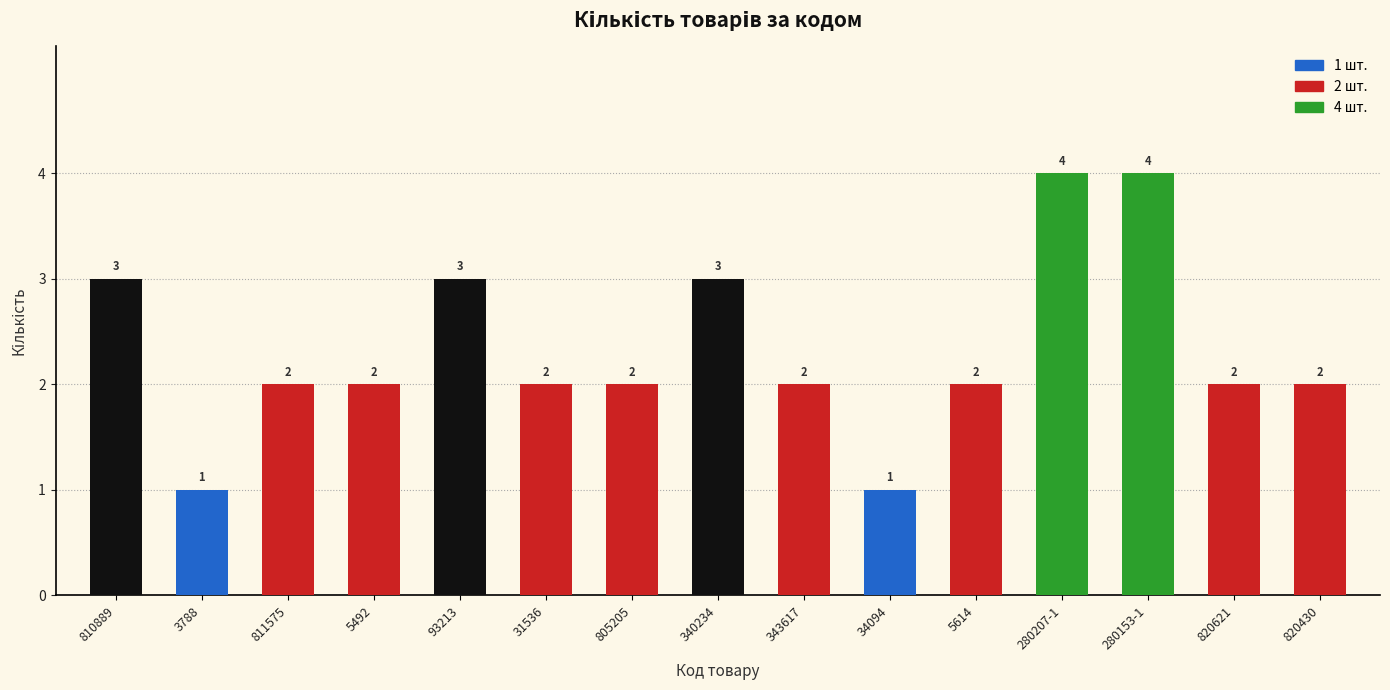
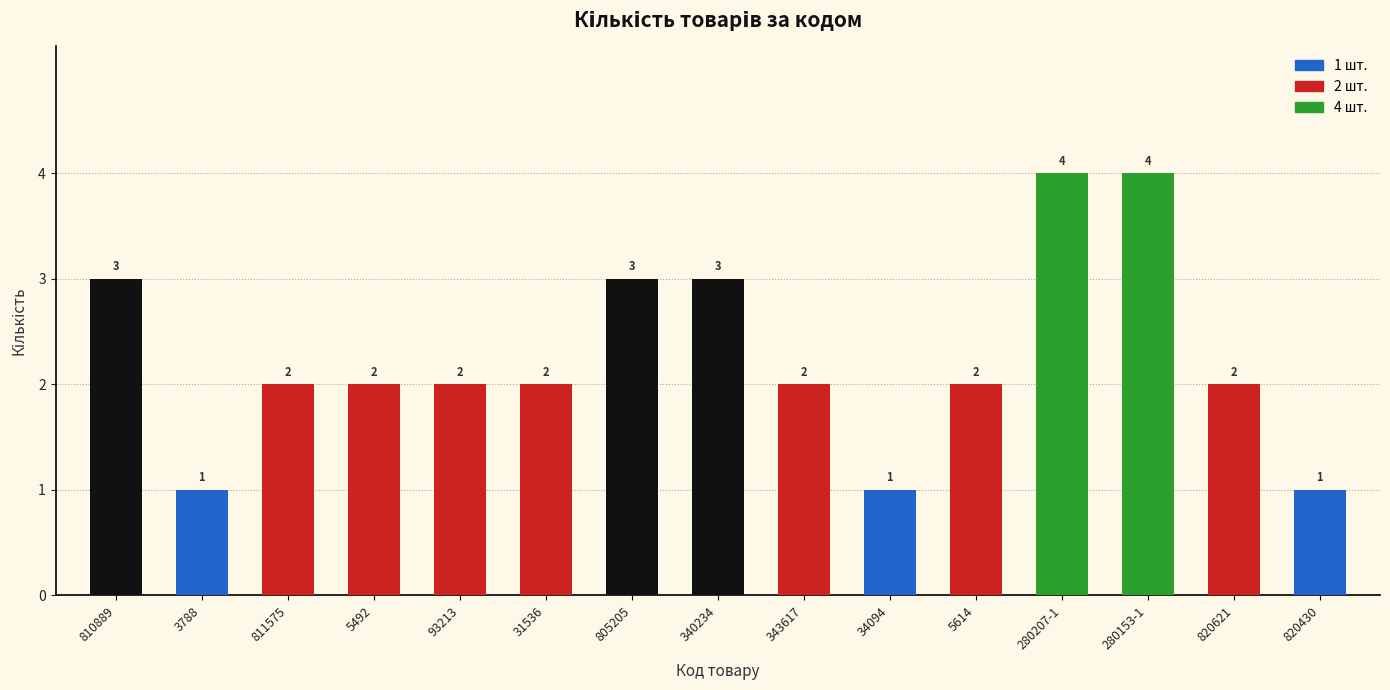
93213: 3 -> 2
805205: 2 -> 3
820430: 2 -> 1
